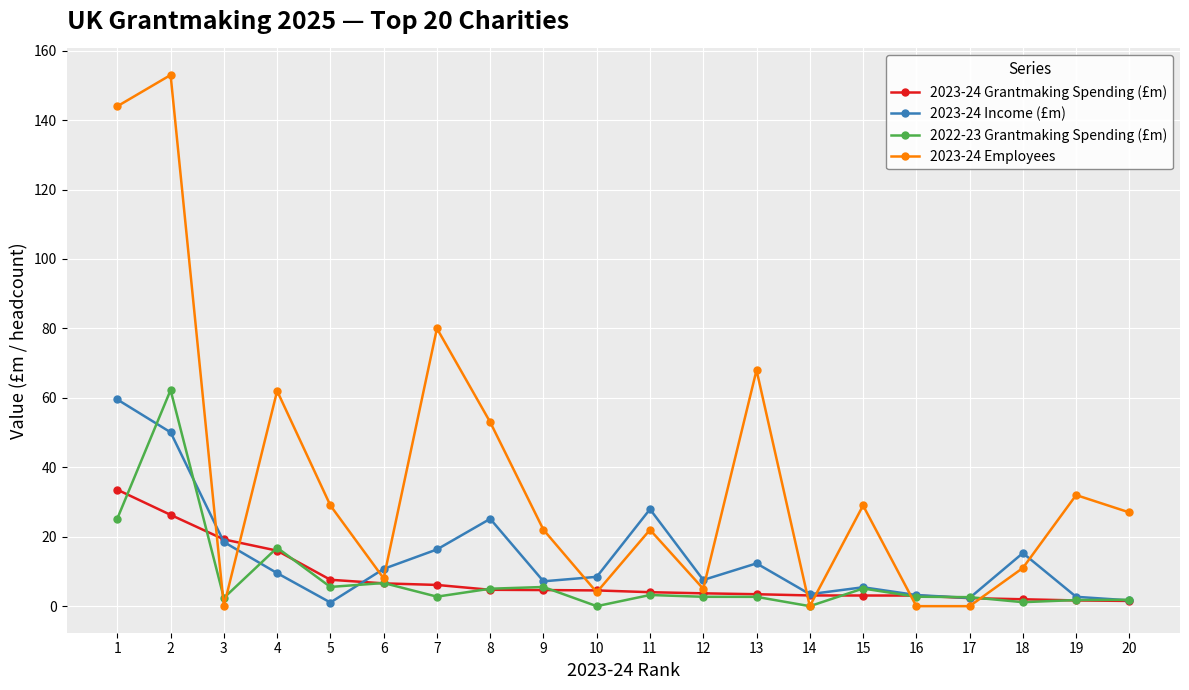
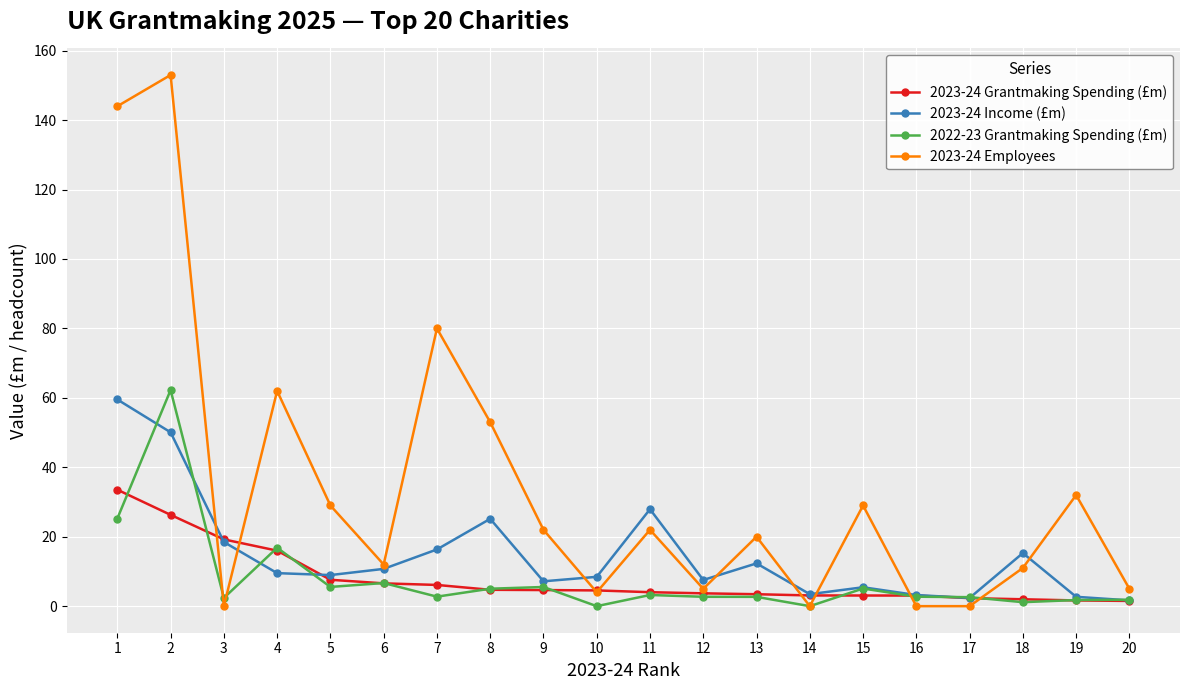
2023-24 Income (£m), 5: 1 -> 9
2023-24 Employees, 6: 8 -> 12
2023-24 Employees, 13: 68 -> 20
2023-24 Employees, 20: 27 -> 5
